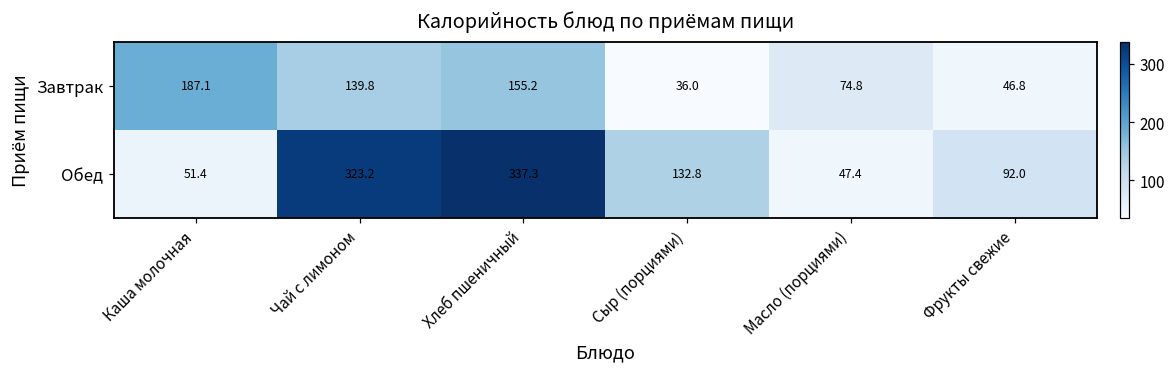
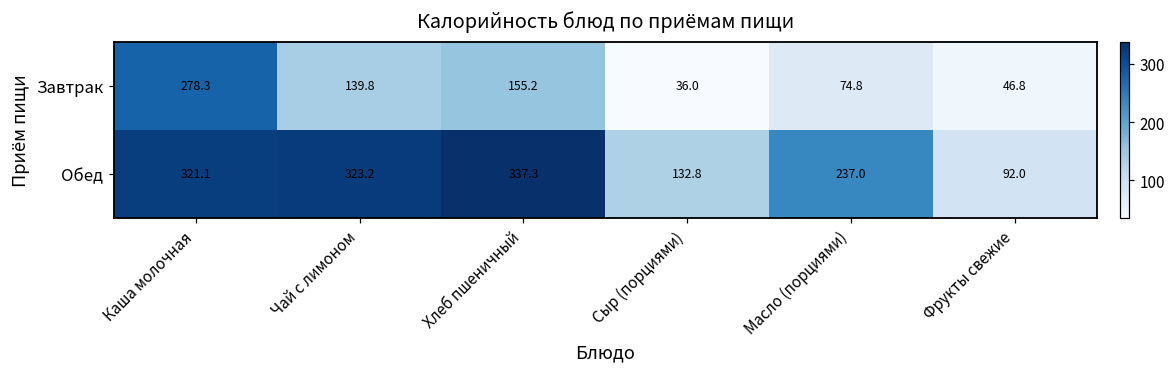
Завтрак, Каша молочная: 187.1 -> 278.3
Обед, Каша молочная: 51.4 -> 321.1
Обед, Масло (порциями): 47.4 -> 237.0
